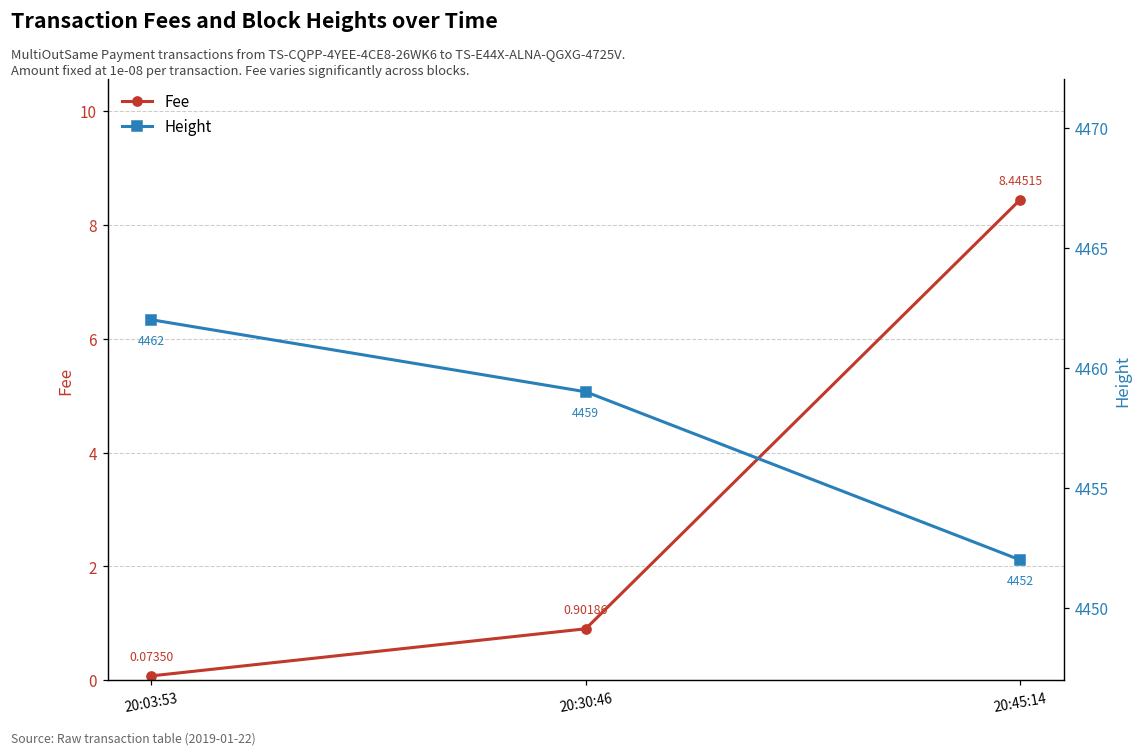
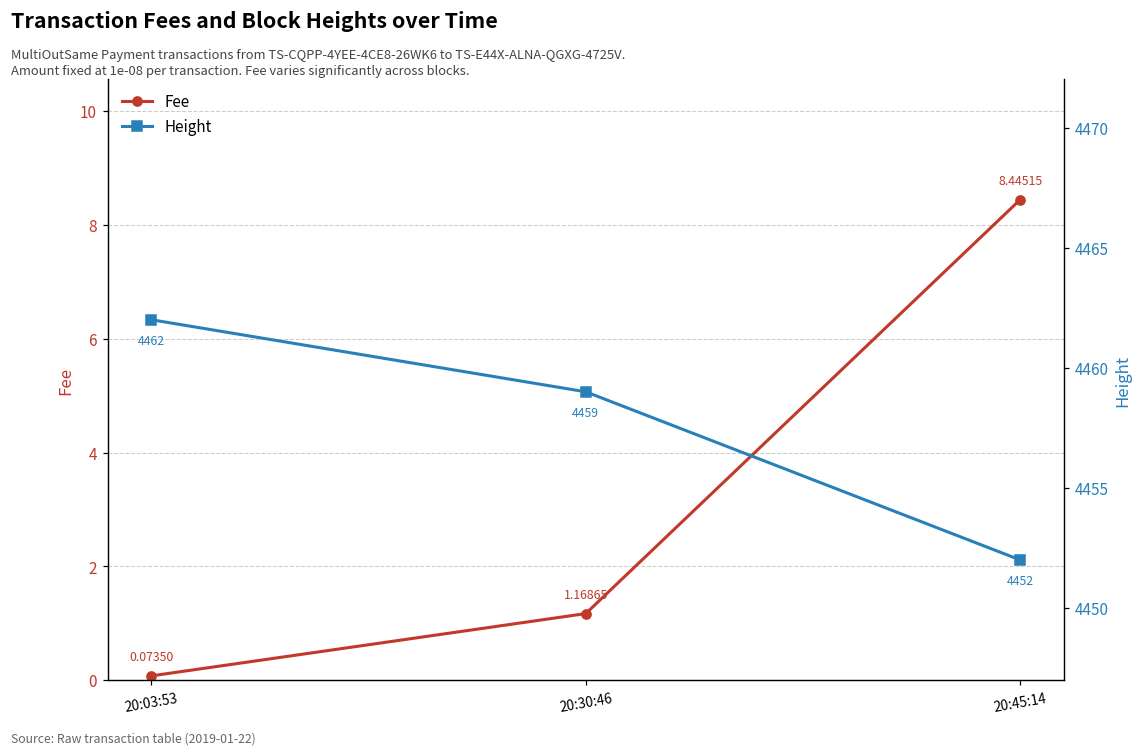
Fee, 20:30:46: 0.90186 -> 1.16865
